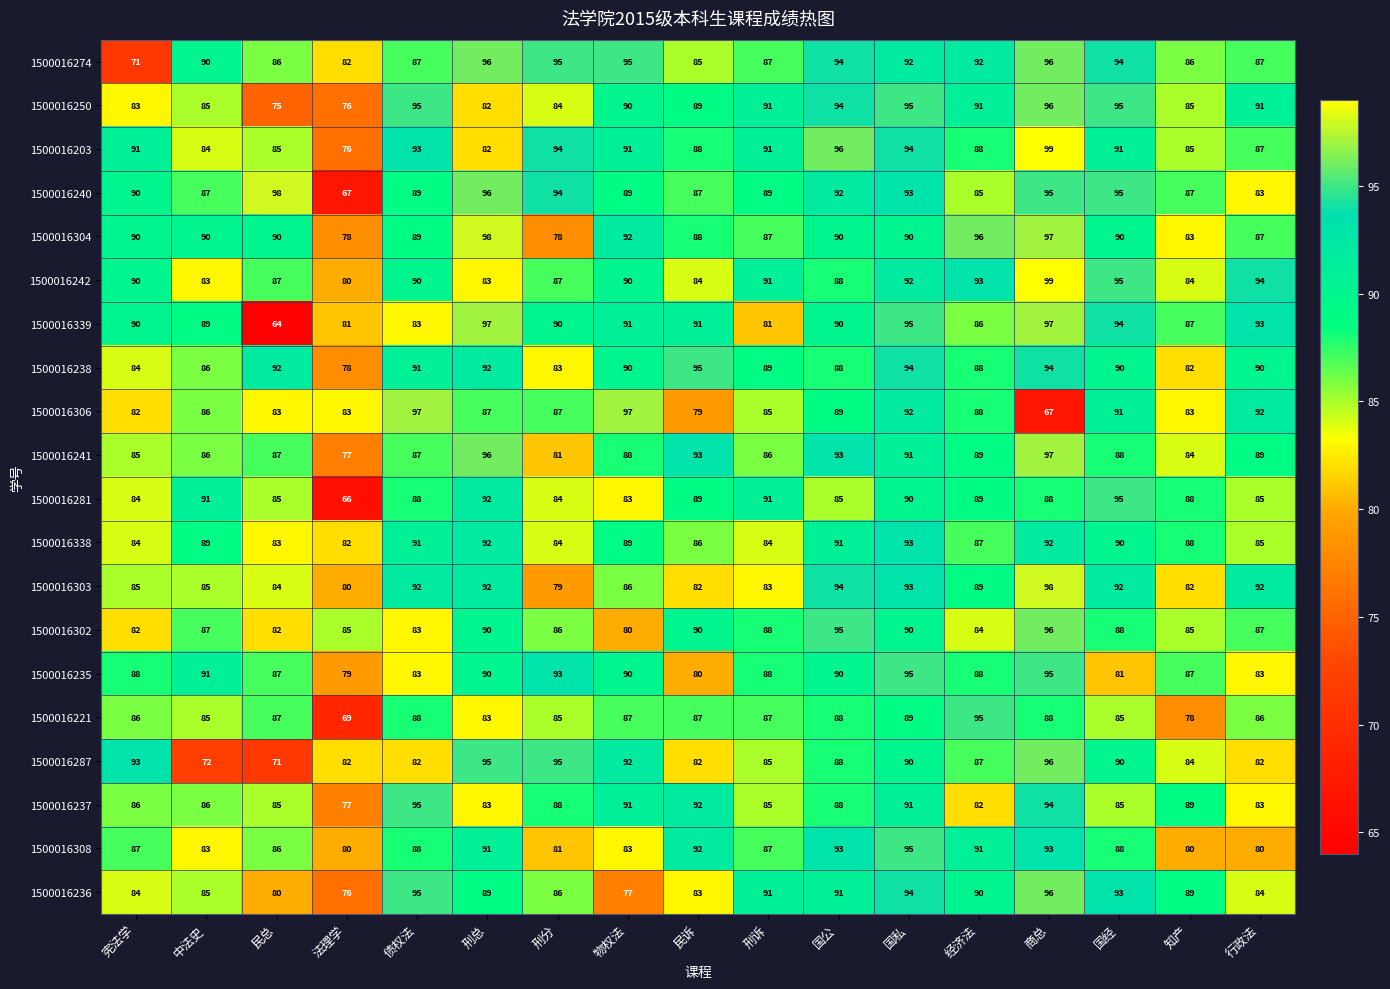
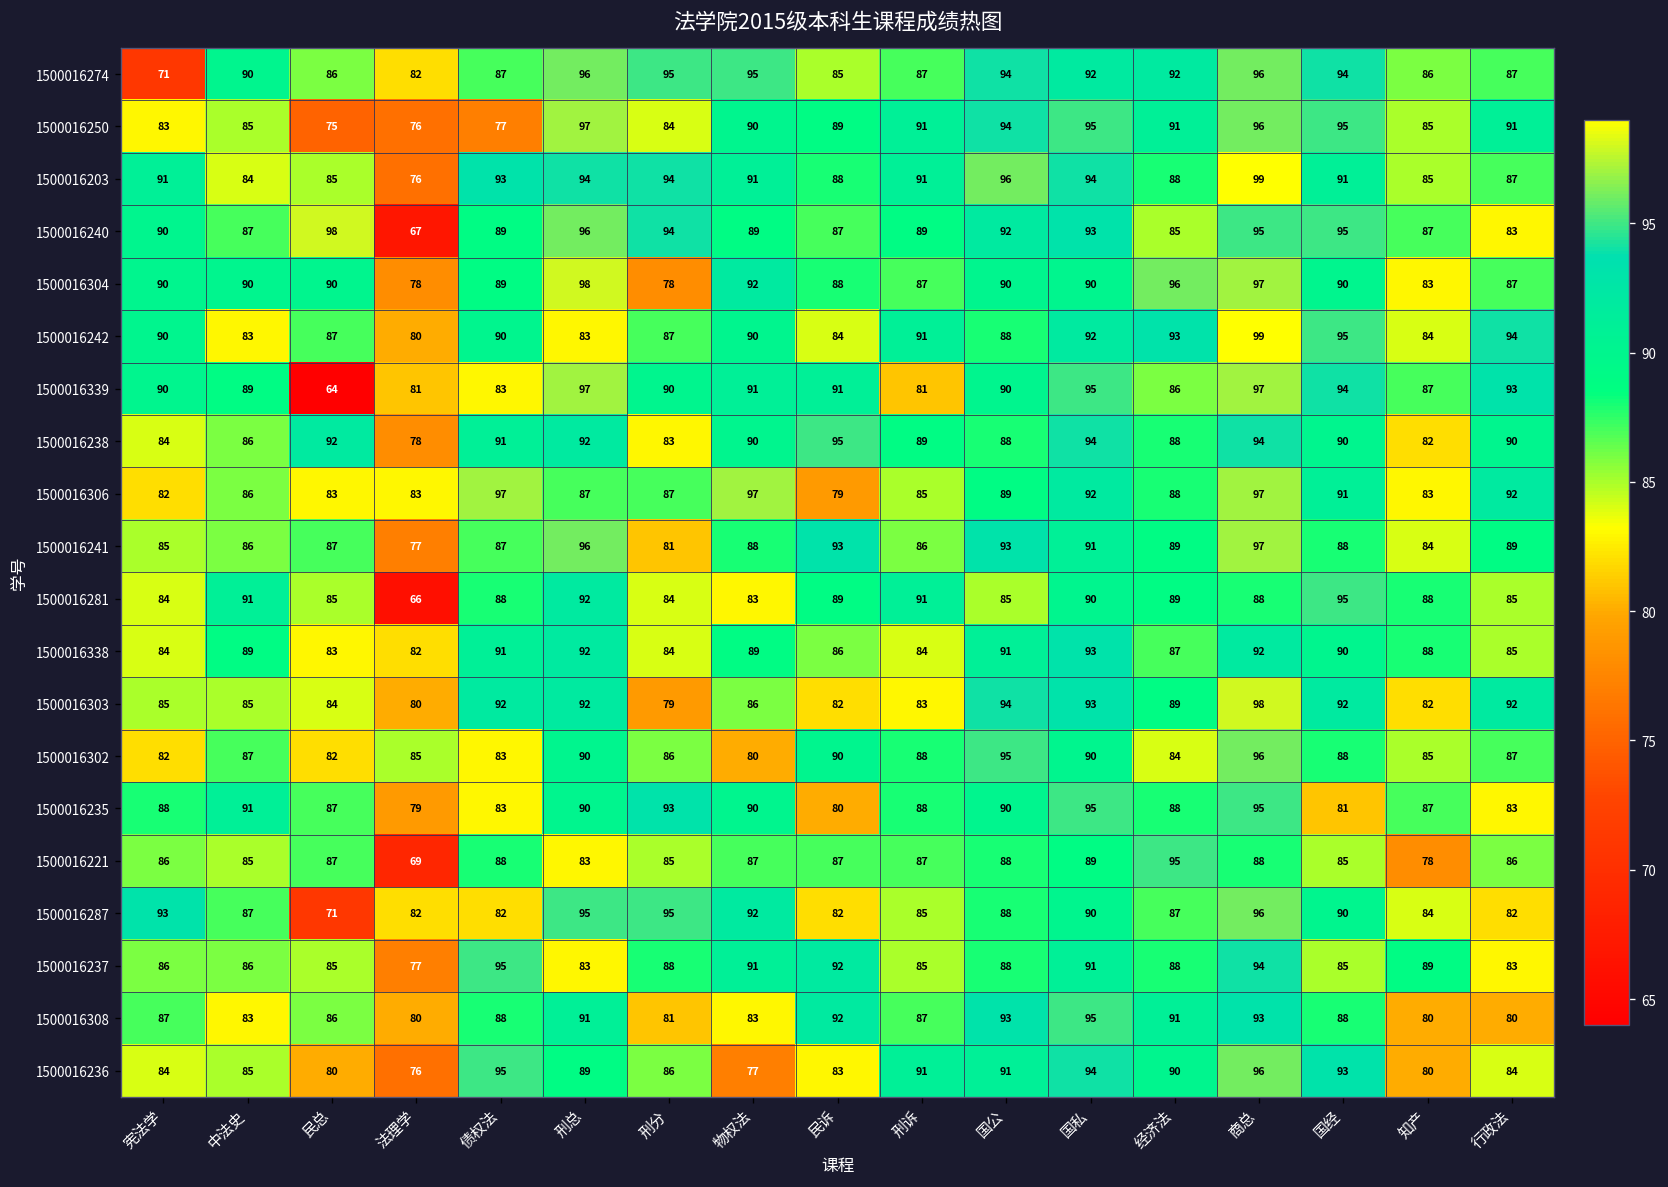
1500016250, 债权法: 95 -> 77
1500016250, 刑总: 82 -> 97
1500016203, 刑总: 82 -> 94
1500016306, 商总: 67 -> 97
1500016287, 中法史: 72 -> 87
1500016237, 经济法: 82 -> 88
1500016236, 知产: 89 -> 80
